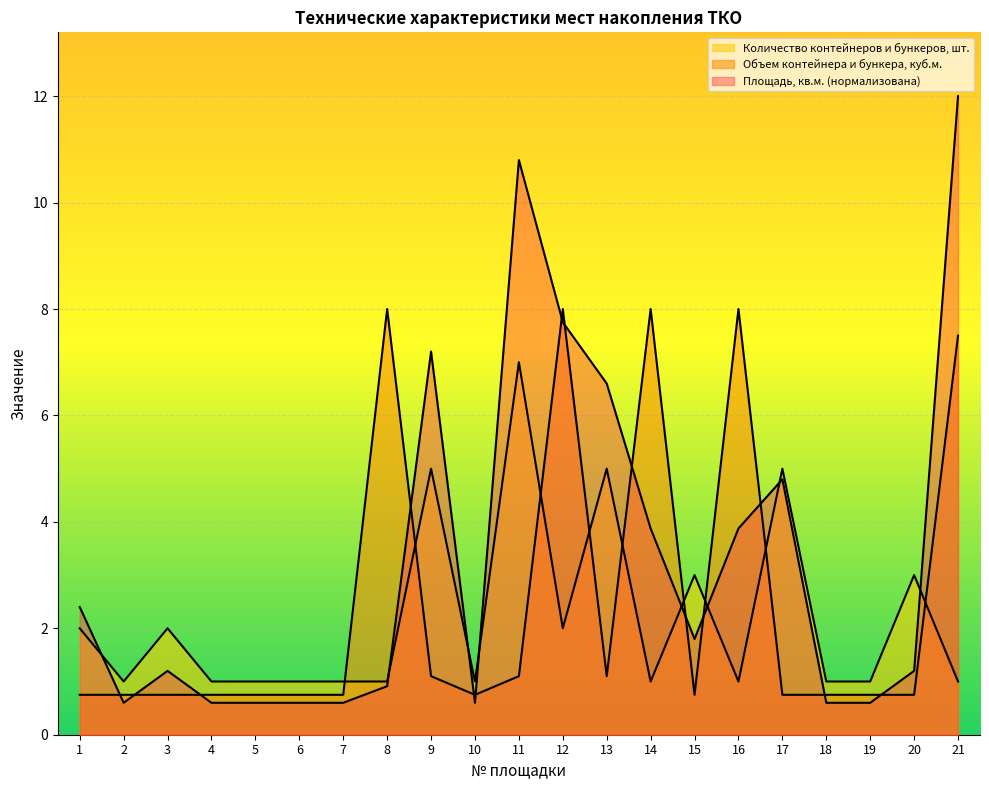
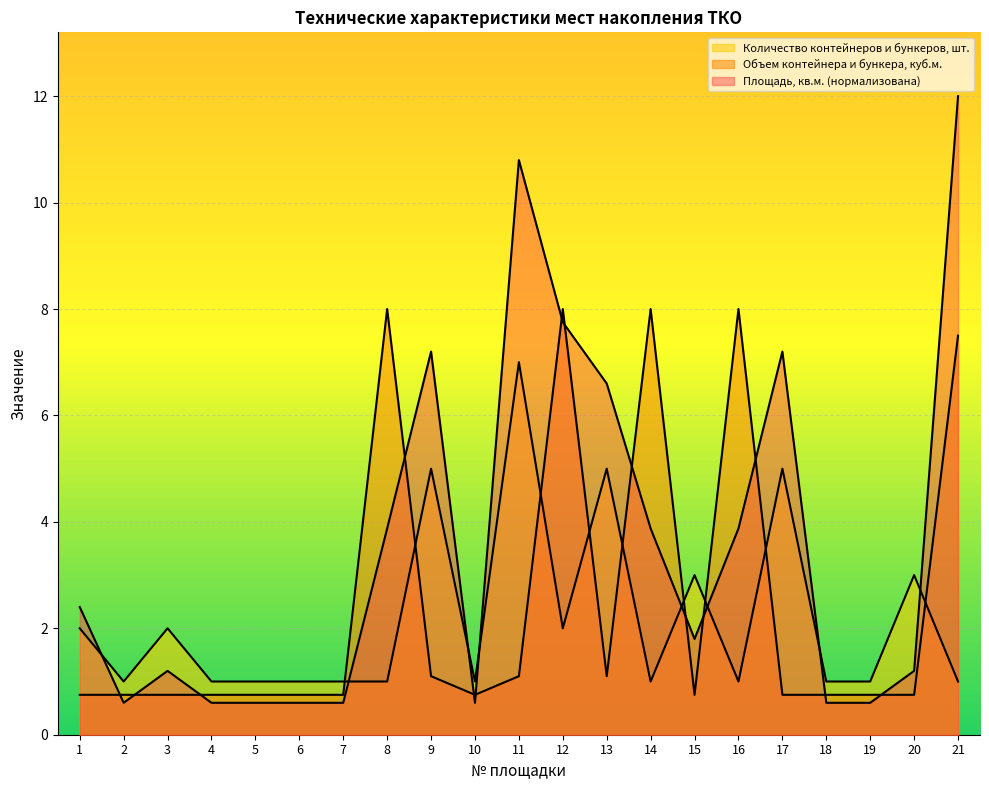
Площадь, кв.м. (нормализована), 8: 0.9 -> 3.9
Площадь, кв.м. (нормализована), 17: 4.8 -> 7.2
